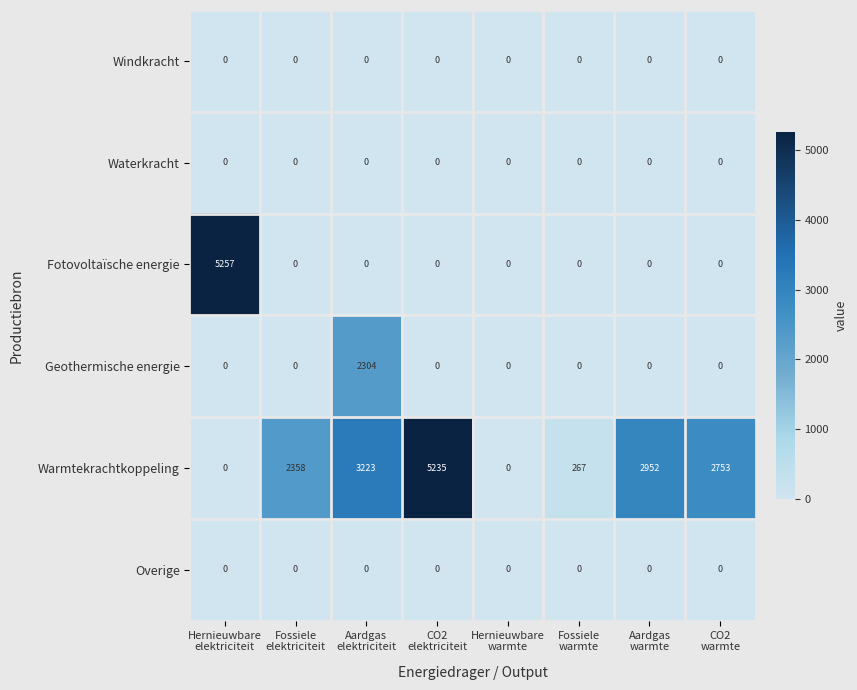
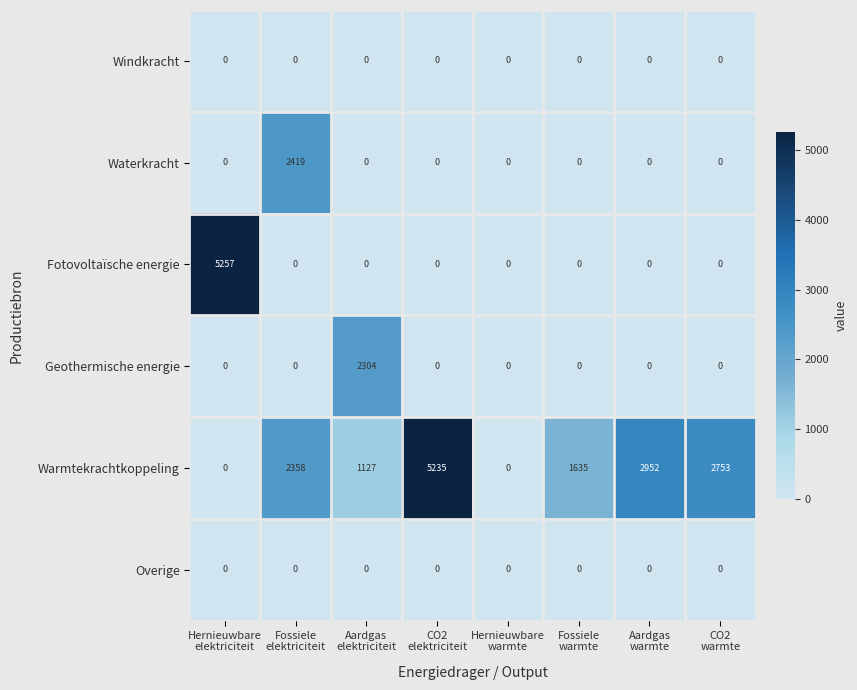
Waterkracht, Fossiele elektriciteit: 0 -> 2419
Warmtekrachtkoppeling, Aardgas elektriciteit: 3223 -> 1127
Warmtekrachtkoppeling, Fossiele warmte: 267 -> 1635
